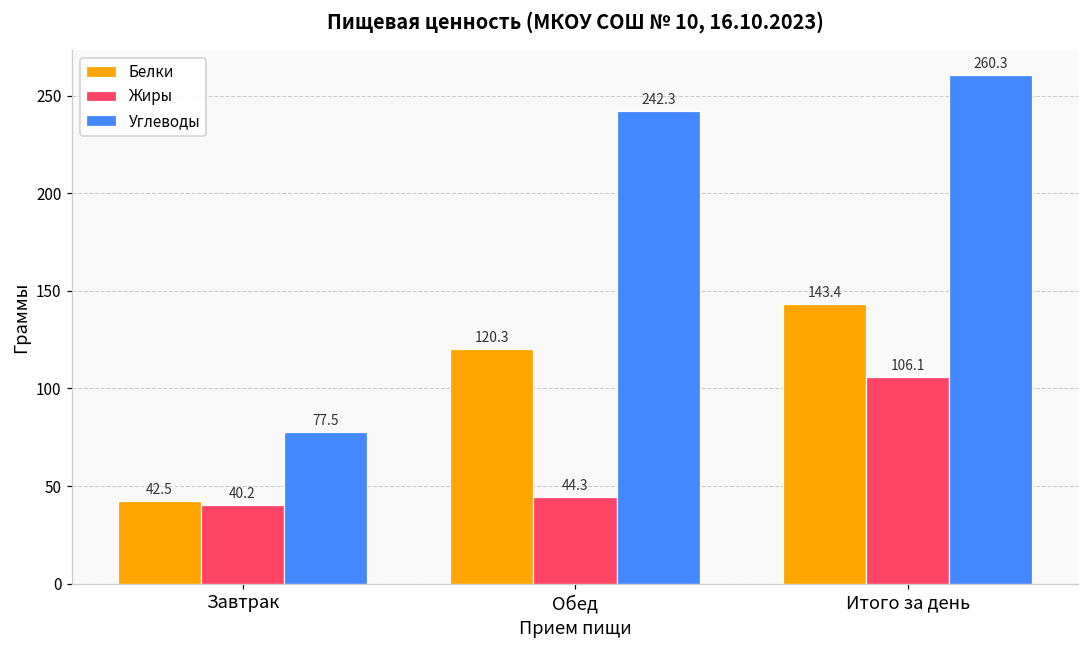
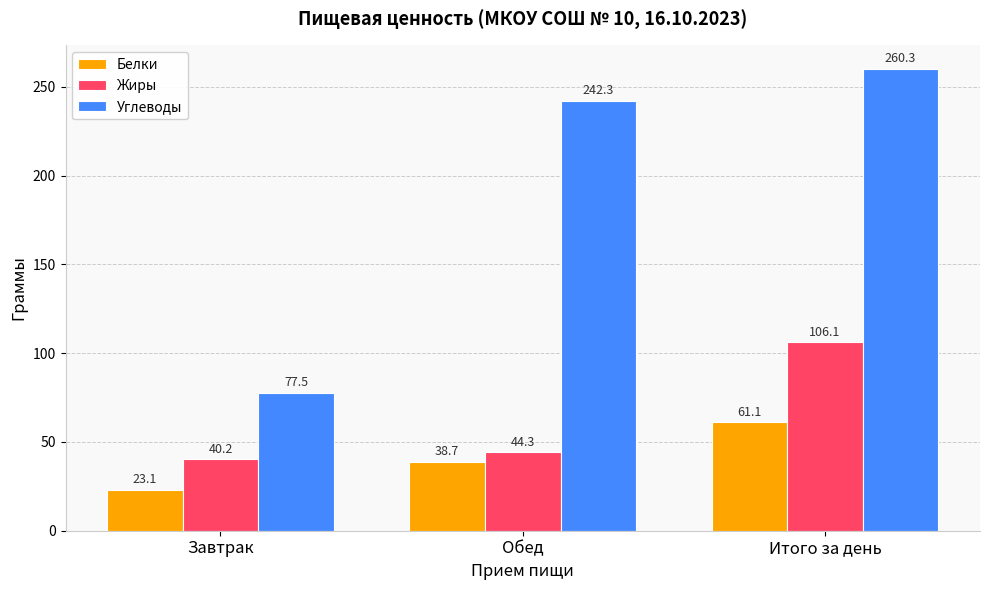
Белки, Завтрак: 42.5 -> 23.1
Белки, Обед: 120.3 -> 38.7
Белки, Итого за день: 143.4 -> 61.1
